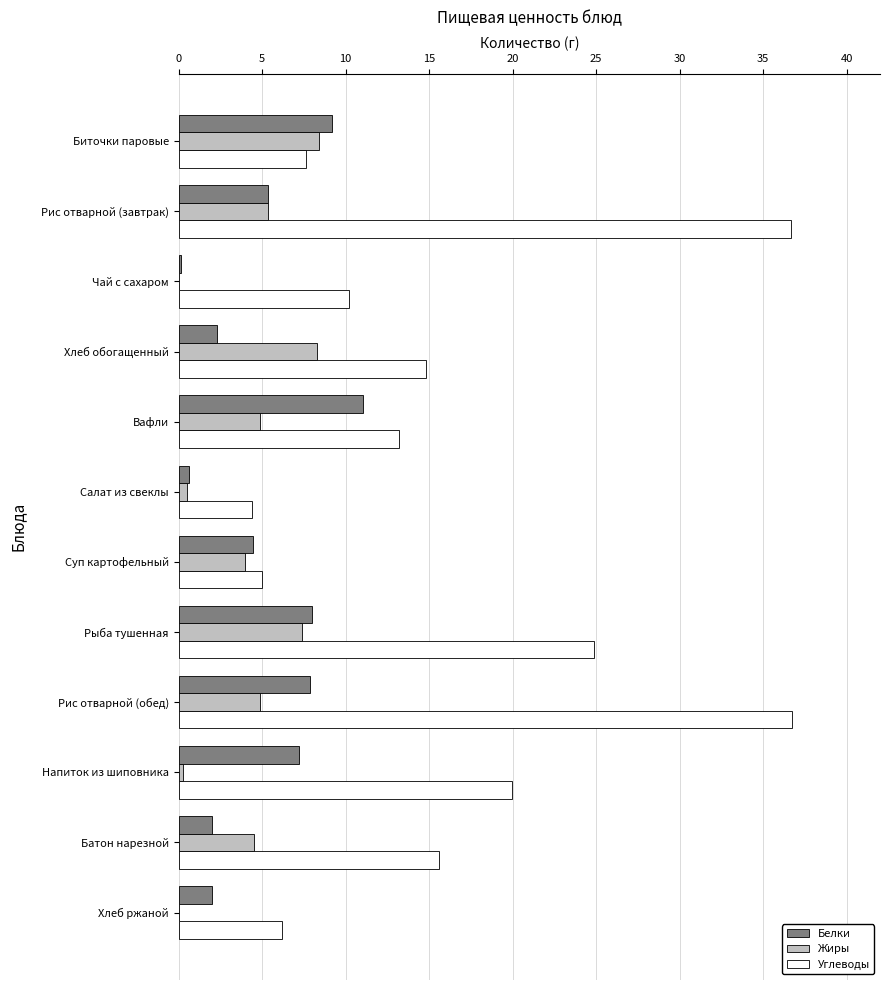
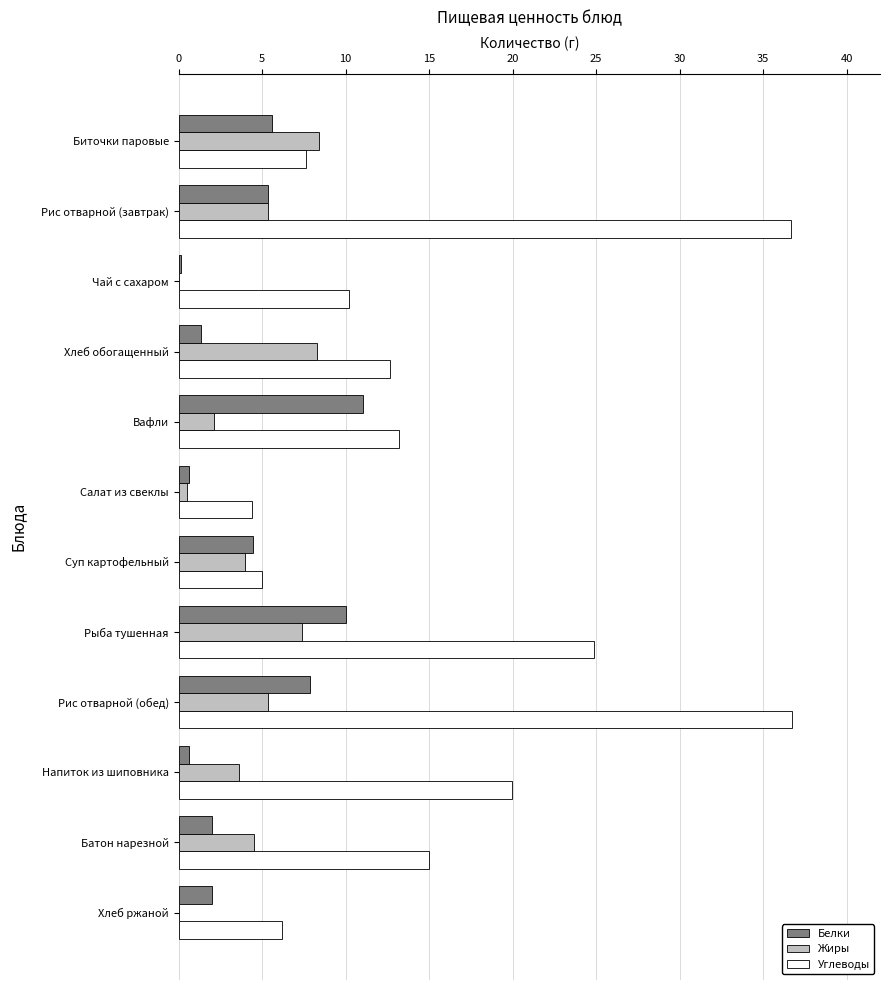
Белки, Биточки паровые: 9.2 -> 5.6
Белки, Хлеб обогащенный: 2.3 -> 1.4
Углеводы, Хлеб обогащенный: 14.8 -> 12.7
Жиры, Вафли: 4.9 -> 2.1
Белки, Рыба тушенная: 8 -> 10
Жиры, Рис отварной (обед): 4.9 -> 5.4
Белки, Напиток из шиповника: 7.2 -> 0.6
Жиры, Напиток из шиповника: 0.3 -> 3.6
Углеводы, Батон нарезной: 15.6 -> 15.0
